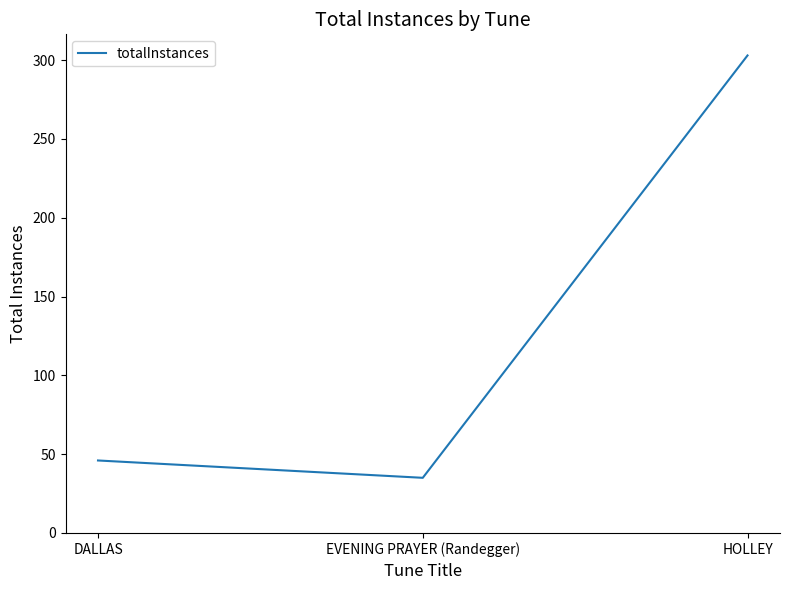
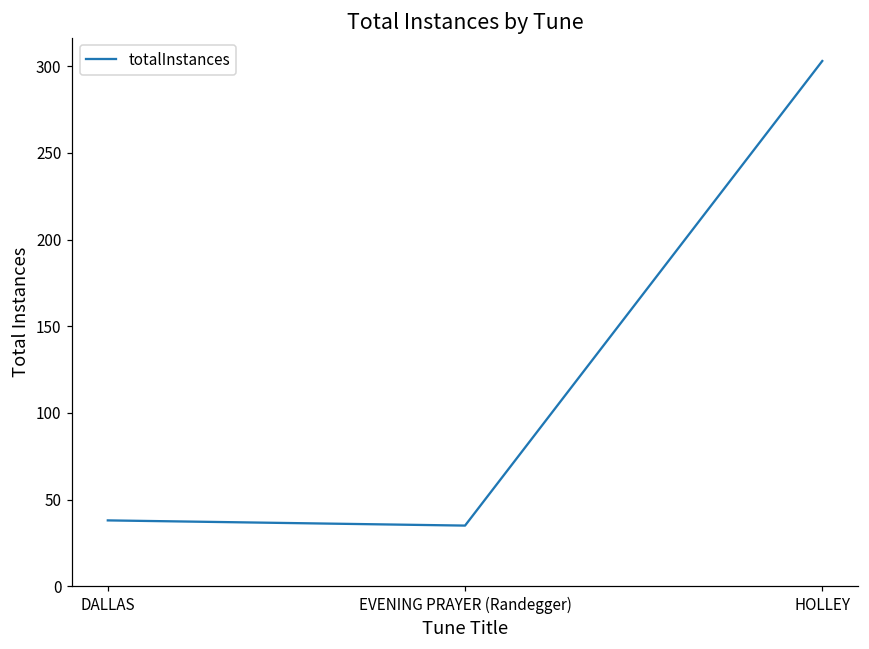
DALLAS: 46 -> 38
